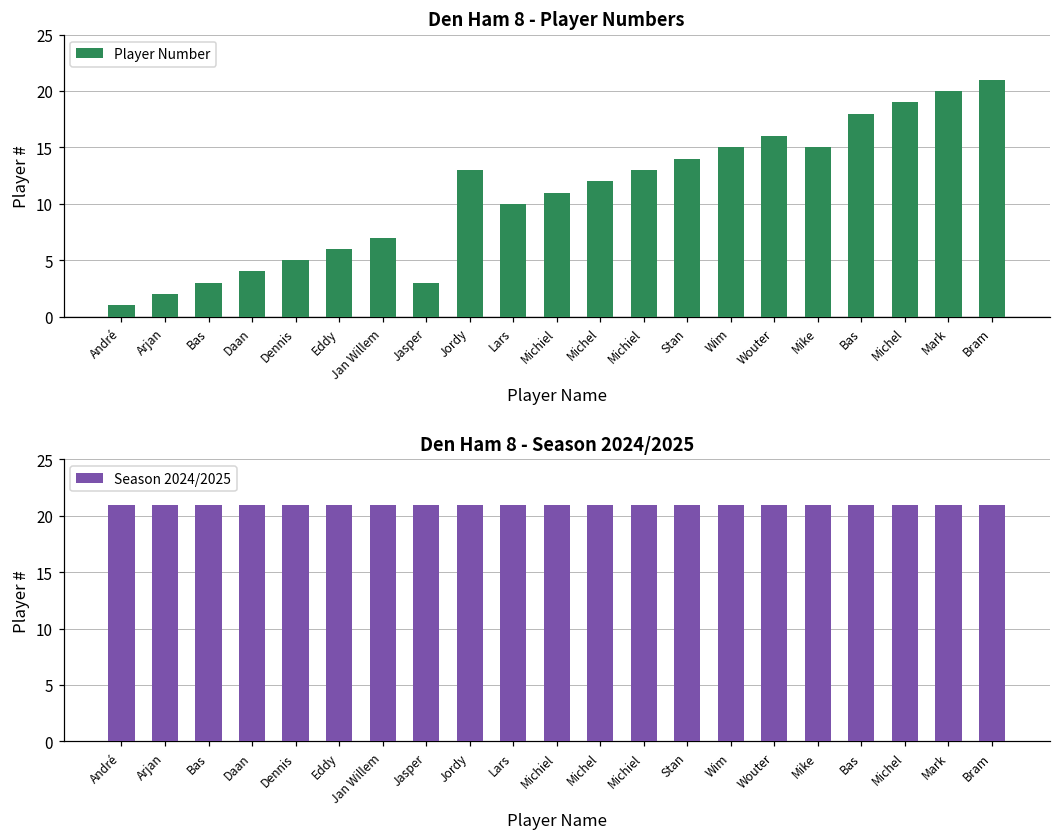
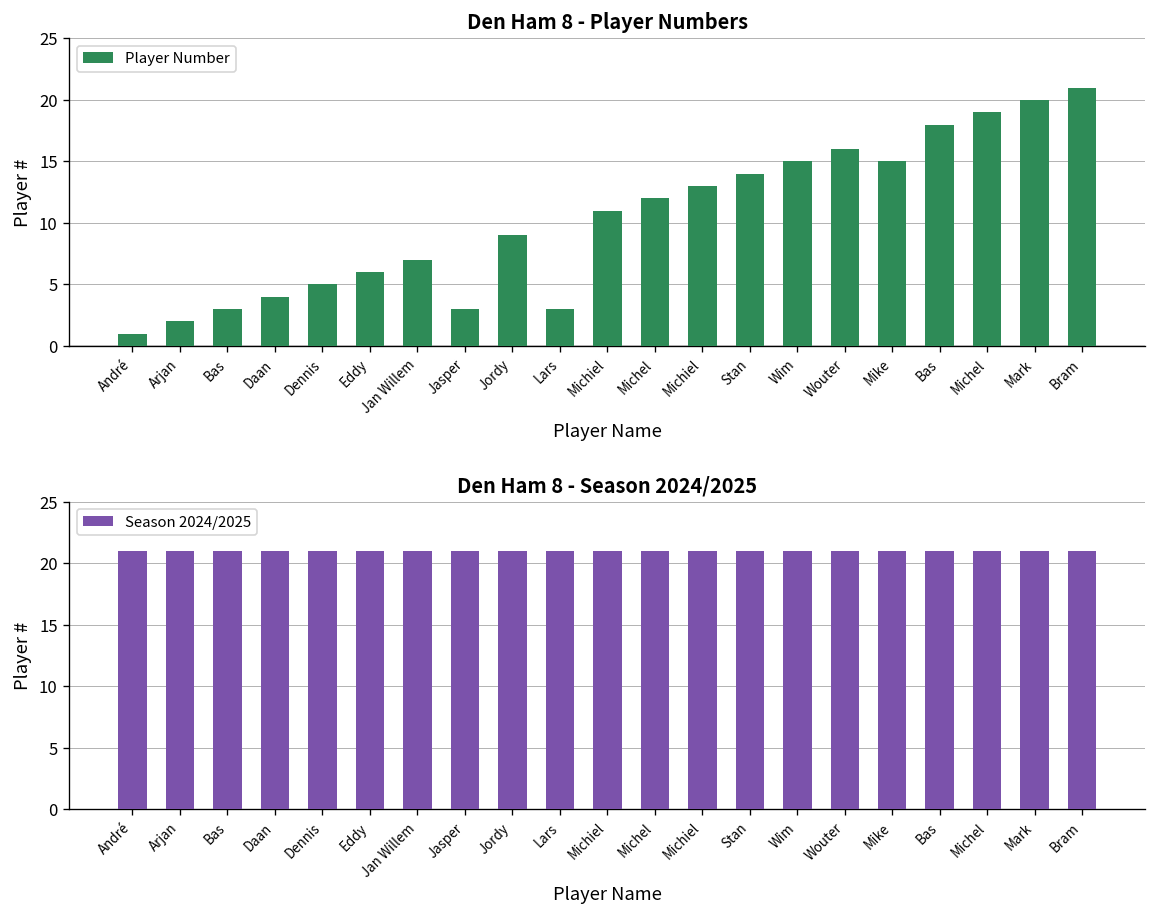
Den Ham 8 - Player Numbers, Jordy: 13 -> 9
Den Ham 8 - Player Numbers, Lars: 10 -> 3
